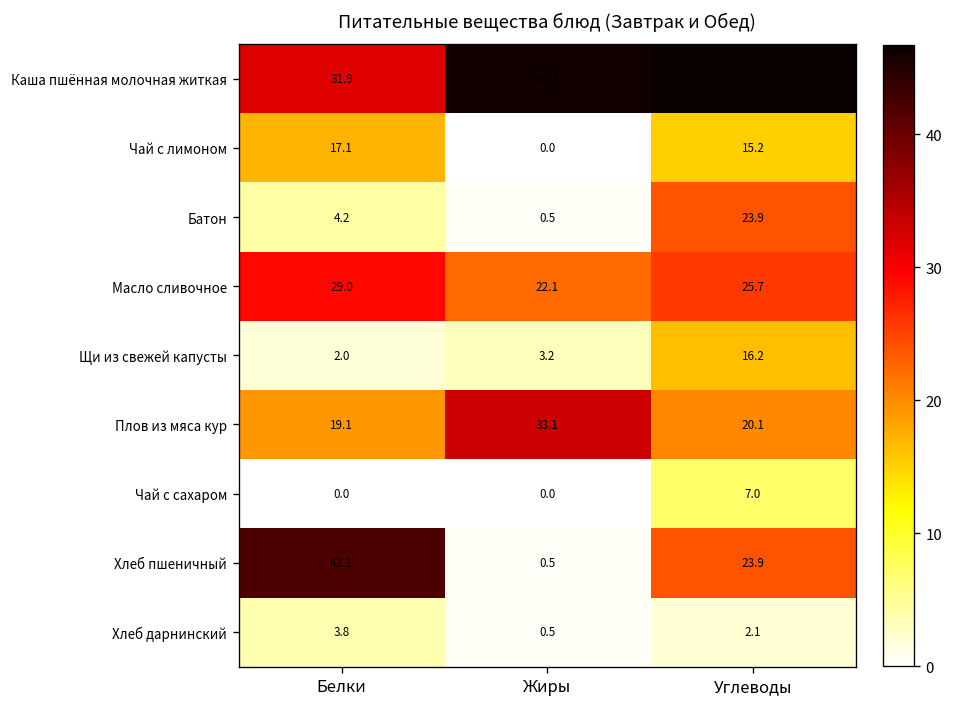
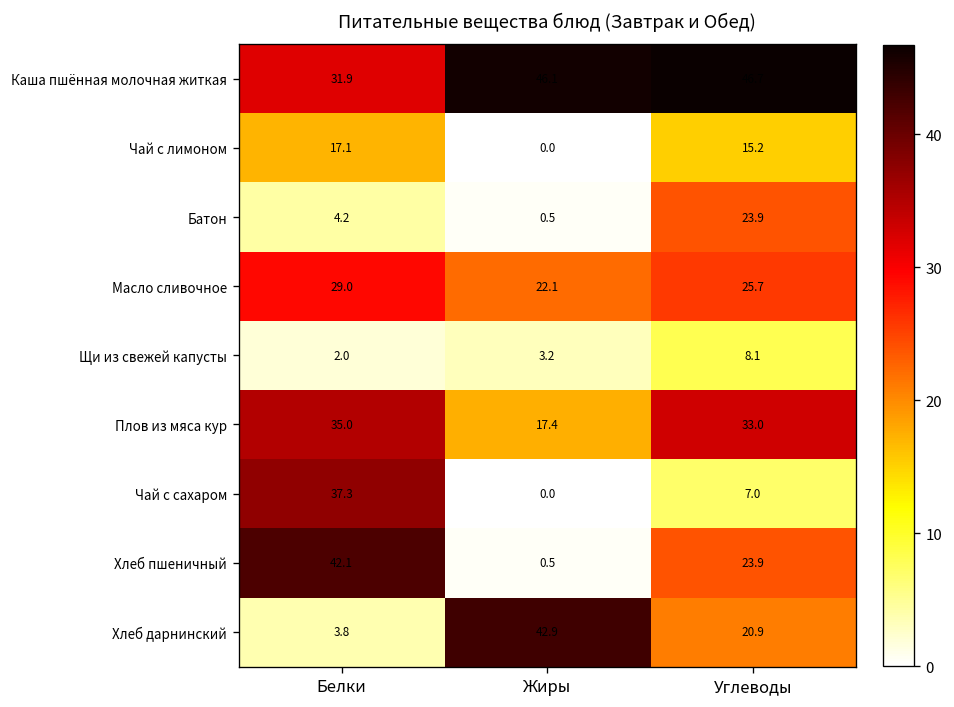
Щи из свежей капусты, Углеводы: 16.2 -> 8.1
Плов из мяса кур, Белки: 19.1 -> 35.0
Плов из мяса кур, Жиры: 33.1 -> 17.4
Плов из мяса кур, Углеводы: 20.1 -> 33.0
Чай с сахаром, Белки: 0.0 -> 37.3
Хлеб дарнинский, Жиры: 0.5 -> 42.9
Хлеб дарнинский, Углеводы: 2.1 -> 20.9
